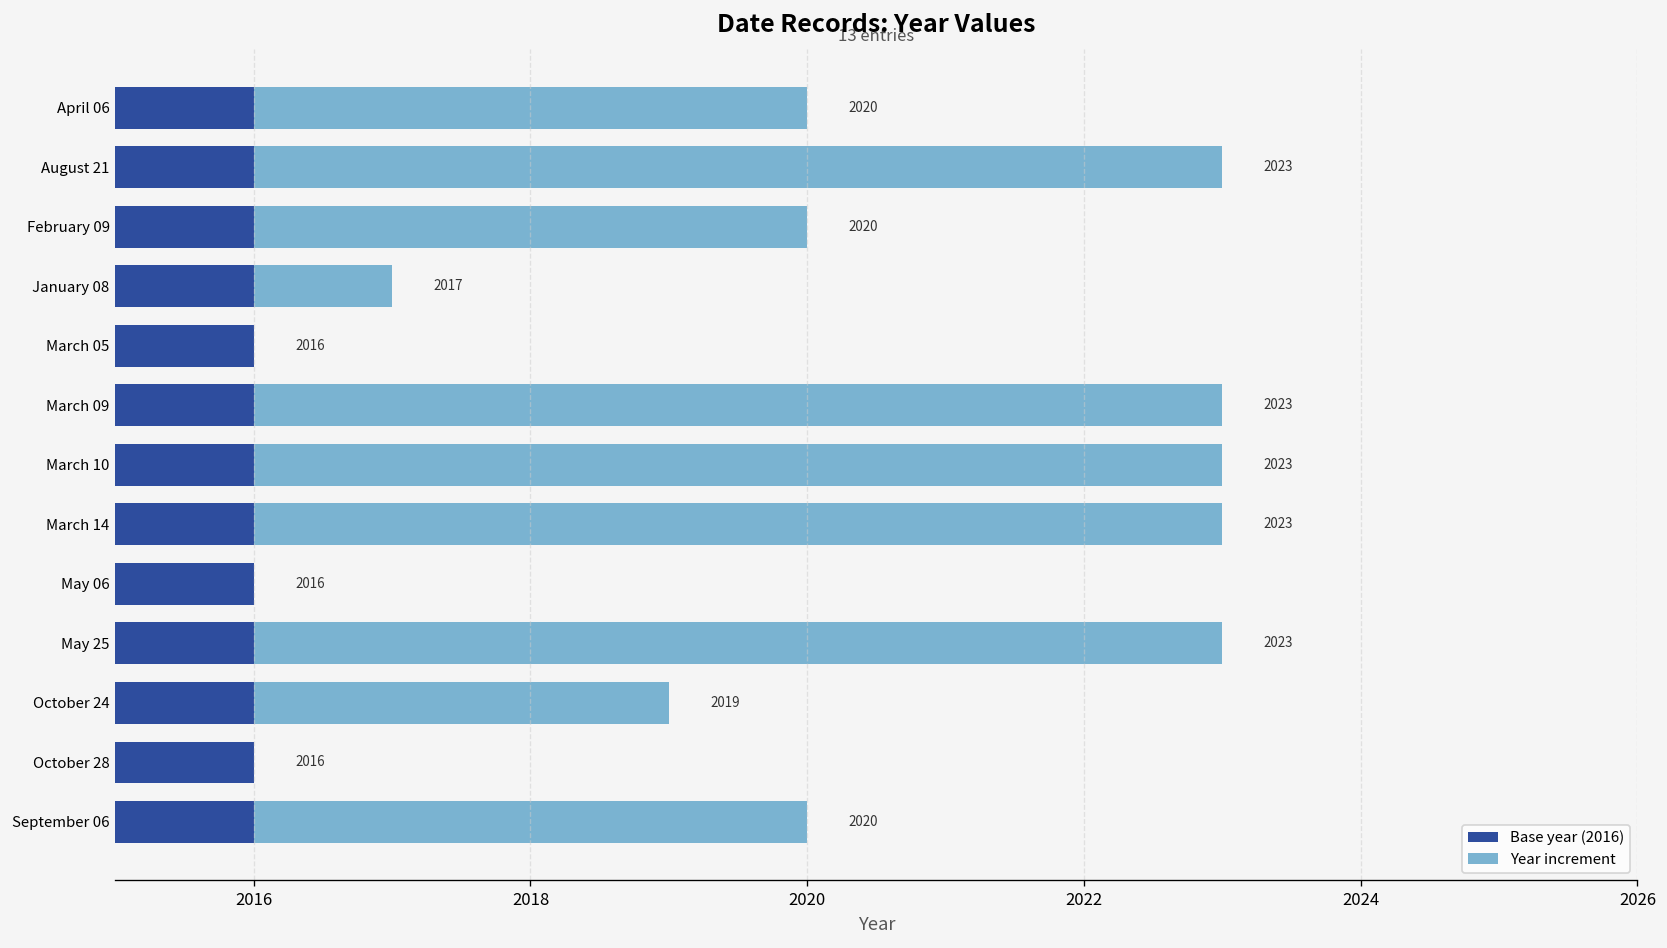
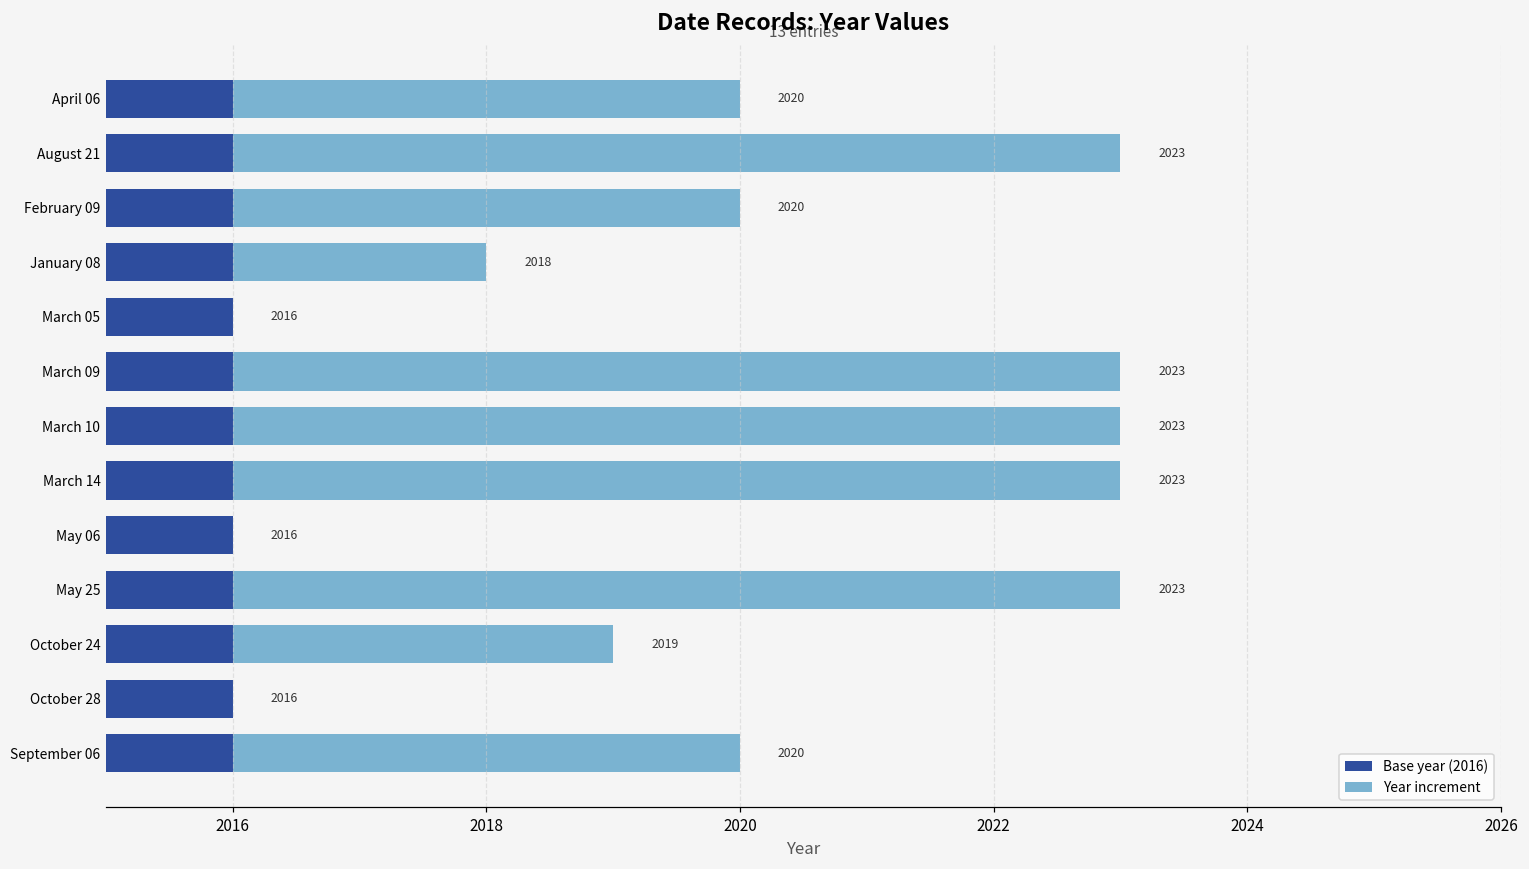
Year increment, January 08: 2017 -> 2018
